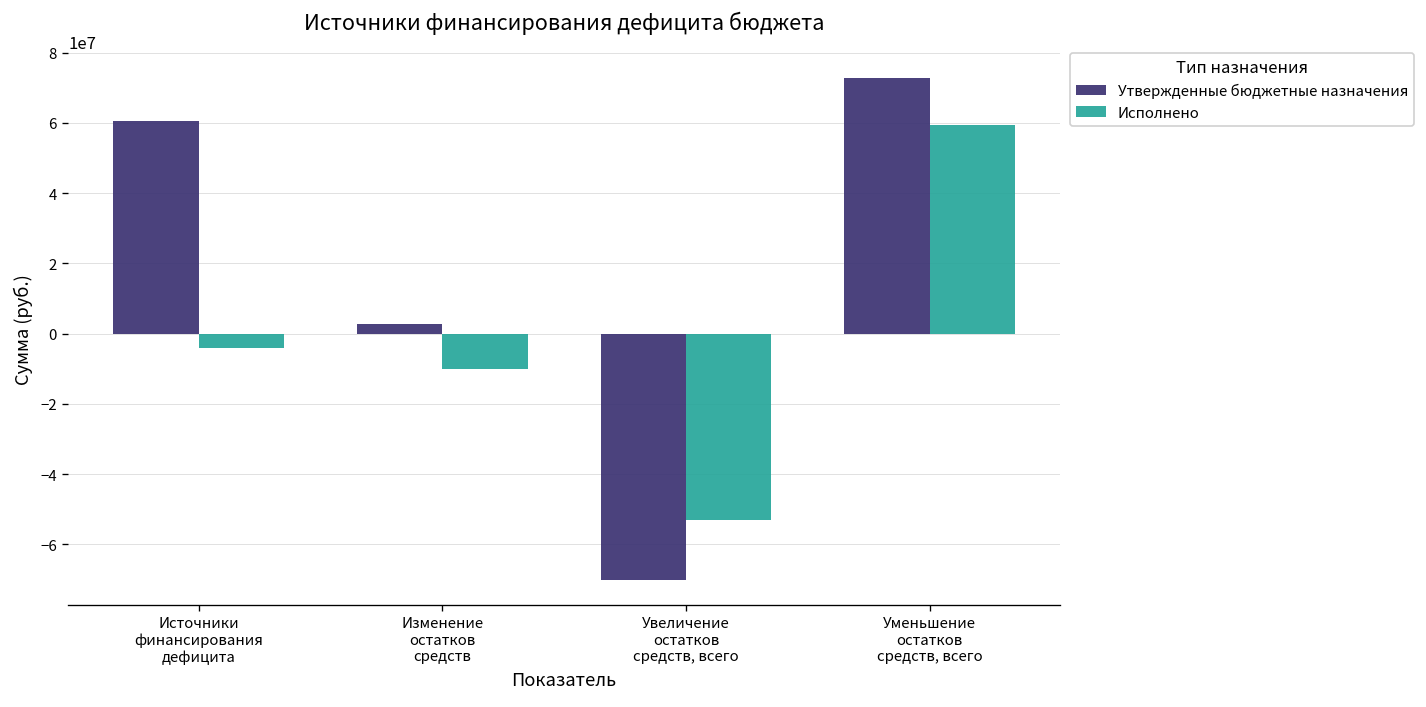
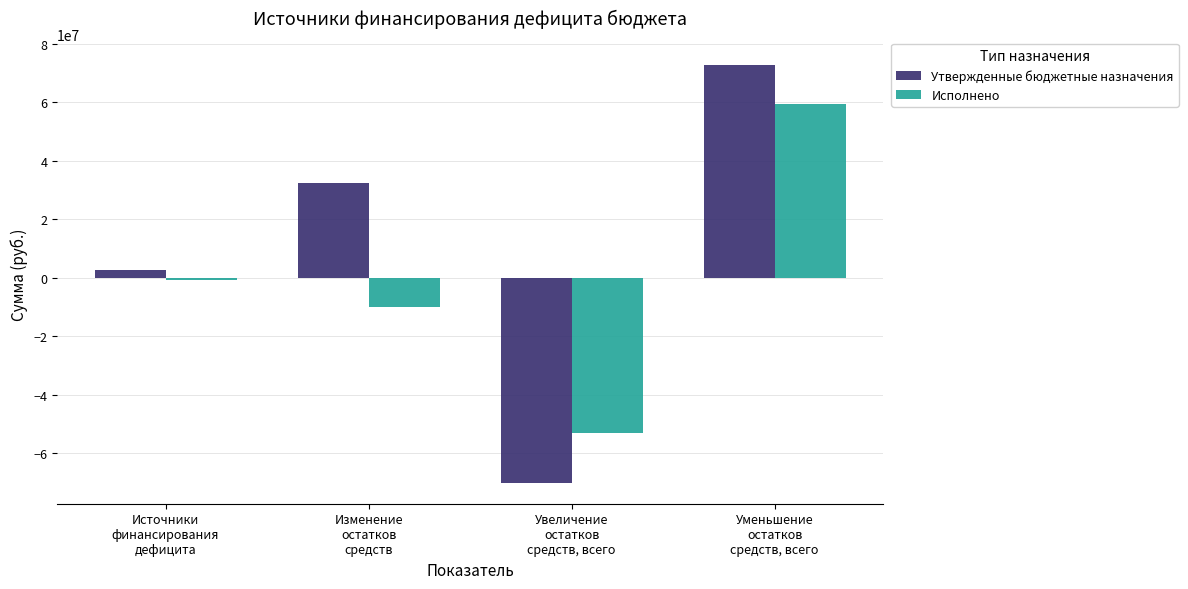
Утвержденные бюджетные назначения, Источники финансирования дефицита: 61000000 -> 3000000
Исполнено, Источники финансирования дефицита: -4000000 -> -1000000
Утвержденные бюджетные назначения, Изменение остатков средств: 3000000 -> 32000000
